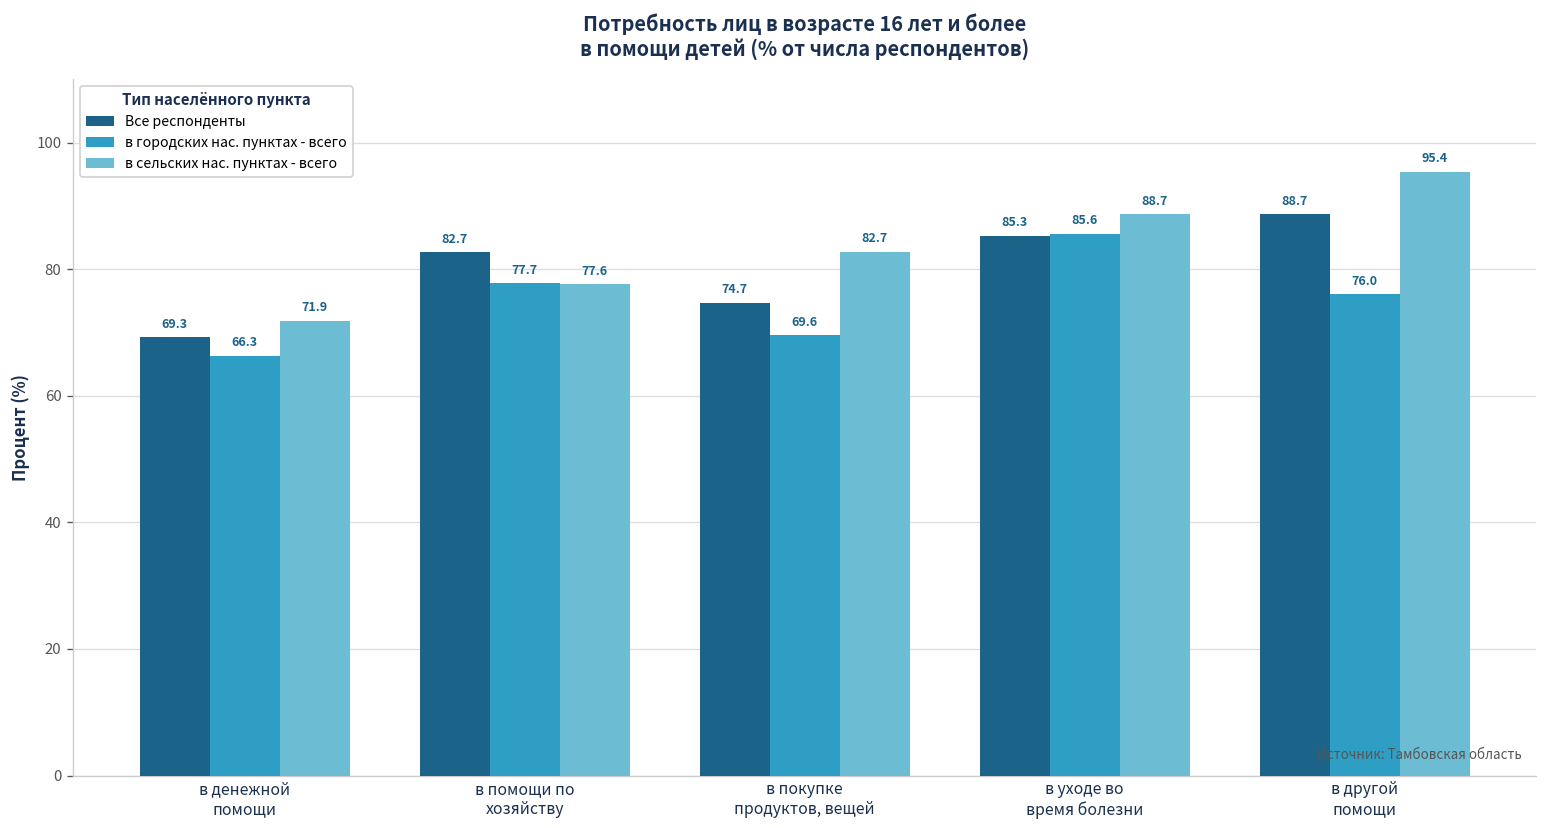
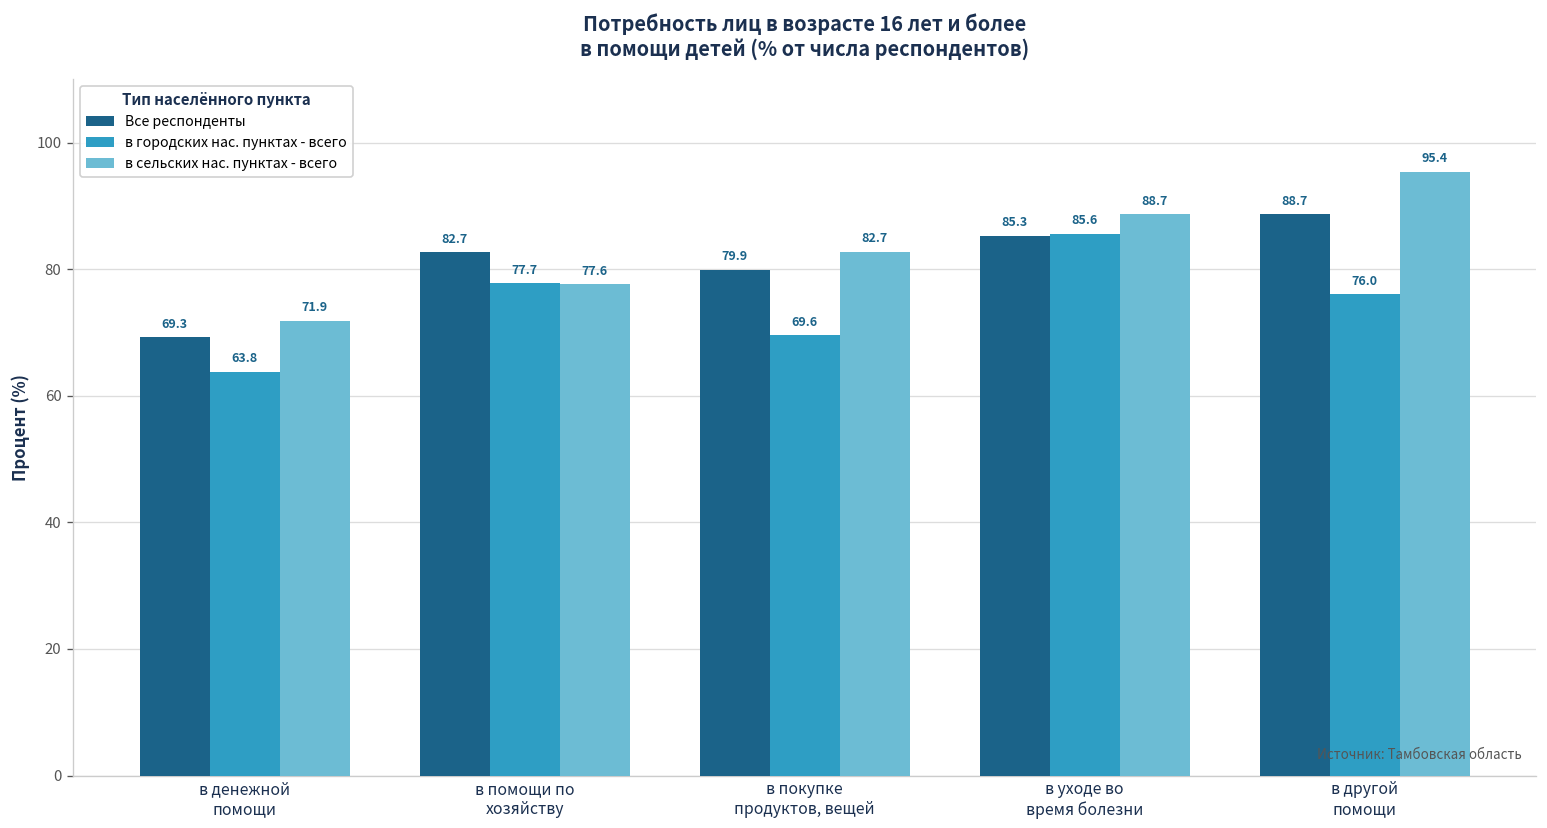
в городских нас. пунктах - всего, в денежной помощи: 66.3 -> 63.8
Все респонденты, в покупке продуктов, вещей: 74.7 -> 79.9
